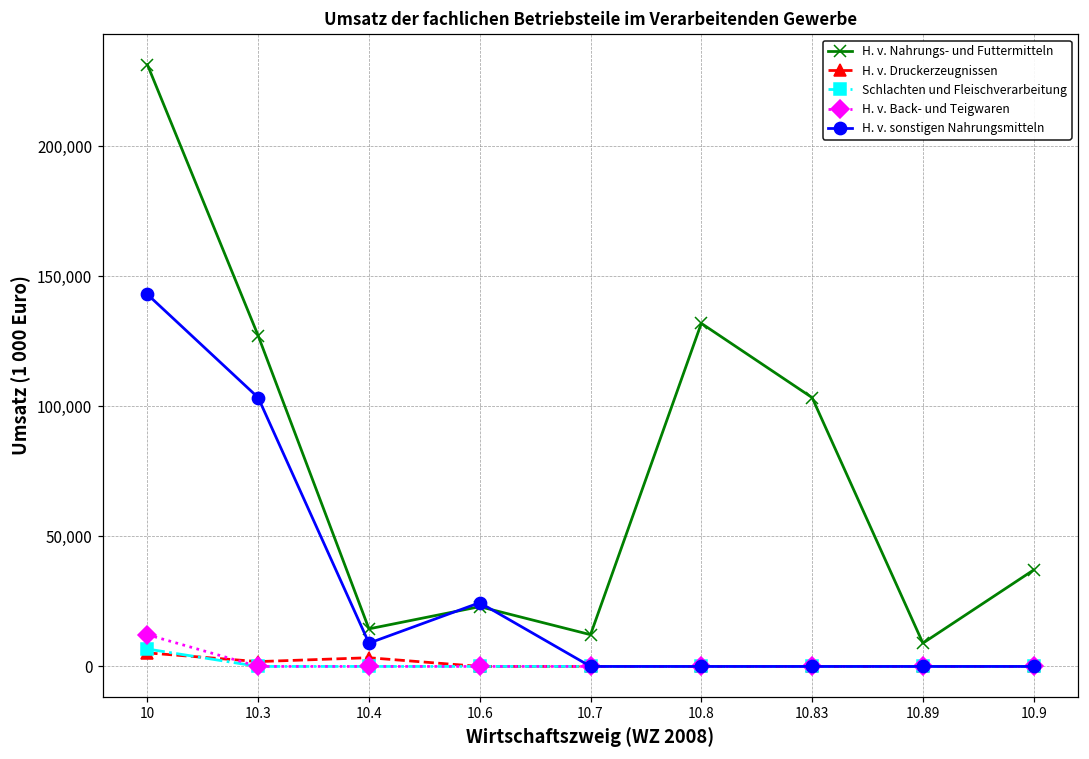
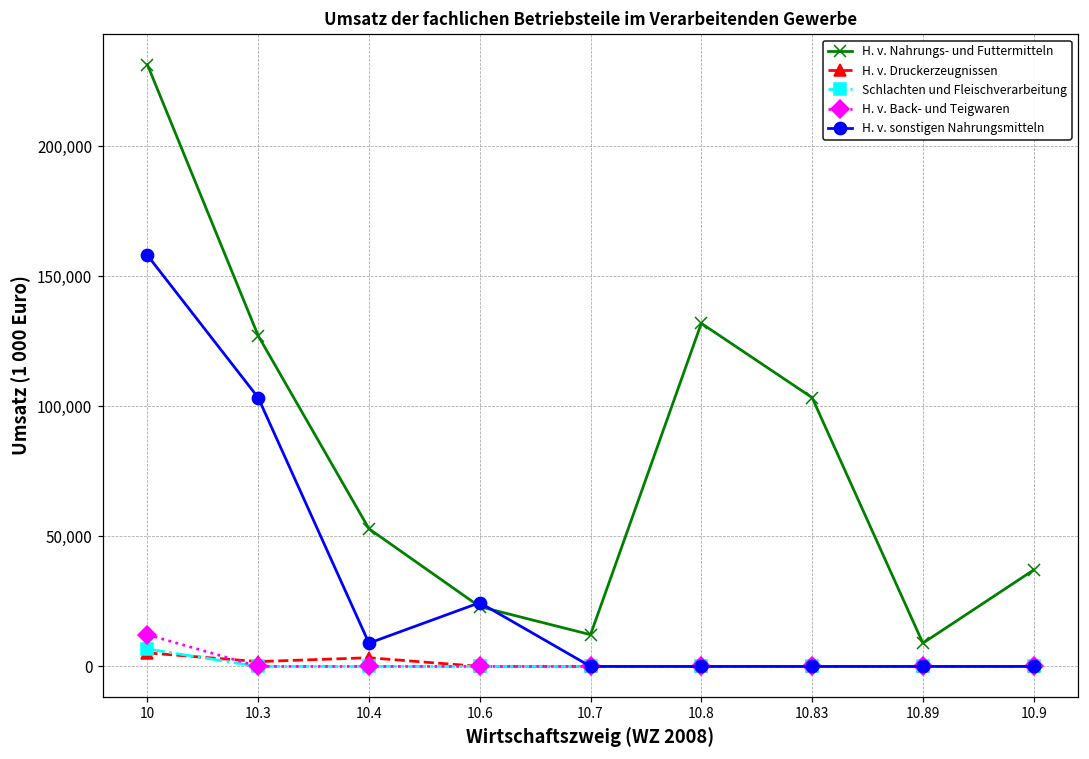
H. v. sonstigen Nahrungsmitteln, 10: 143,000 -> 158,000
H. v. Nahrungs- und Futtermitteln, 10.4: 14,000 -> 53,000
